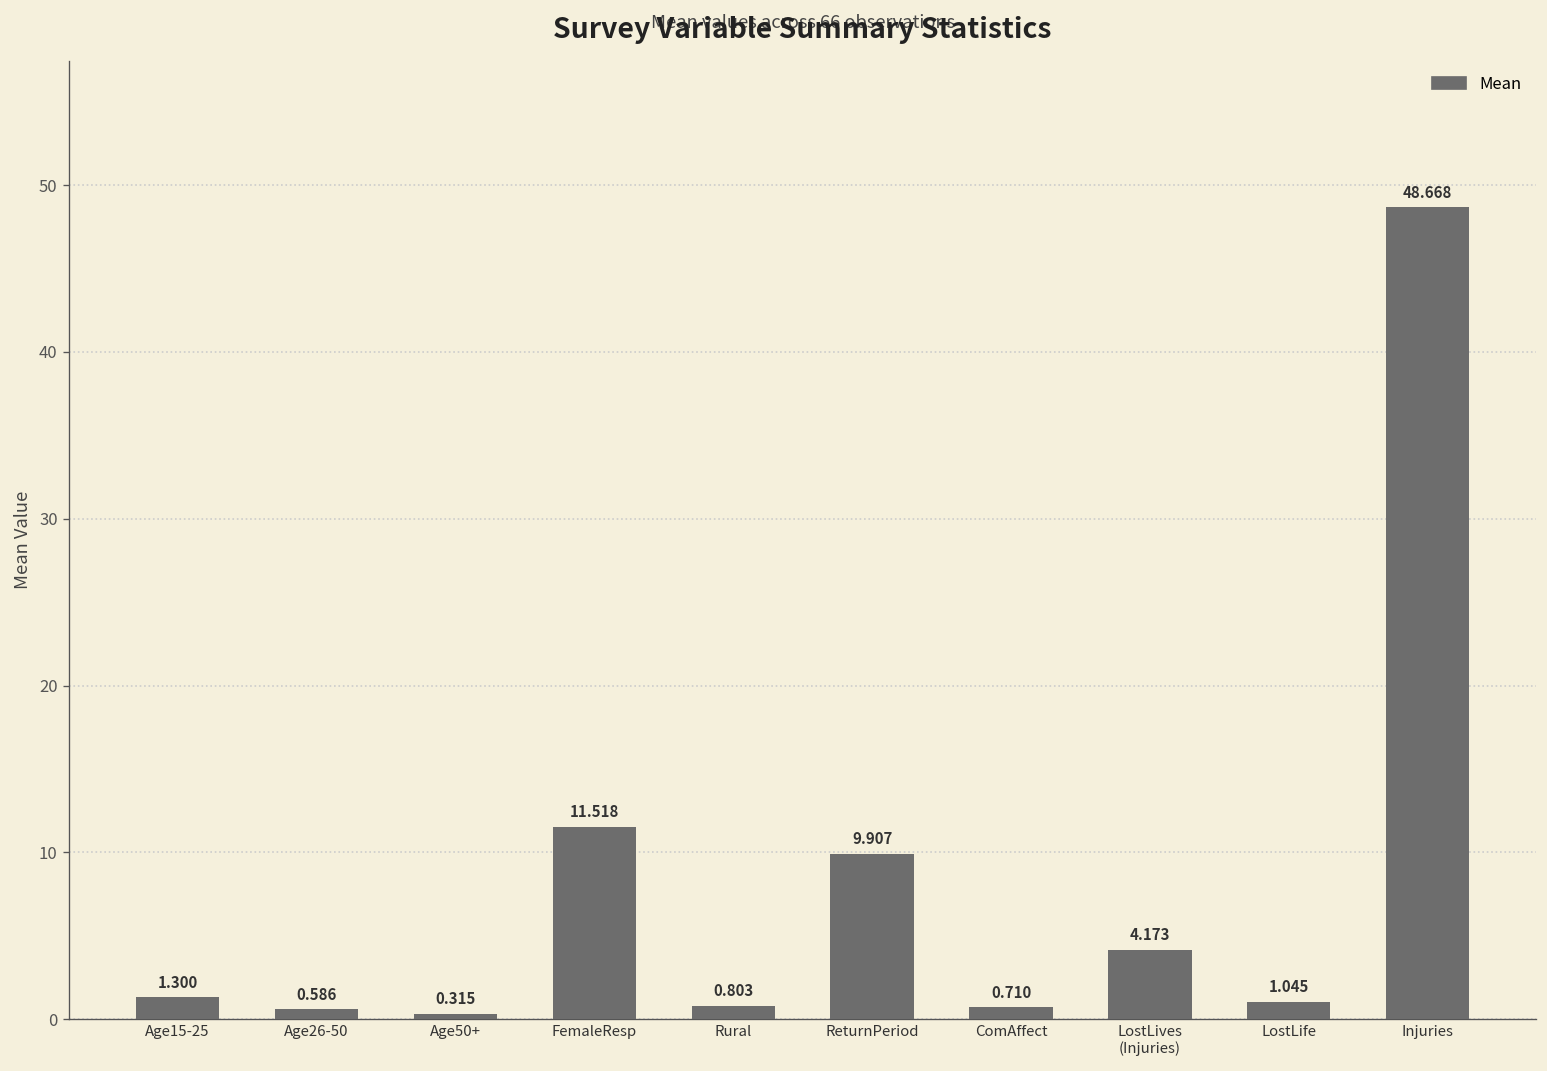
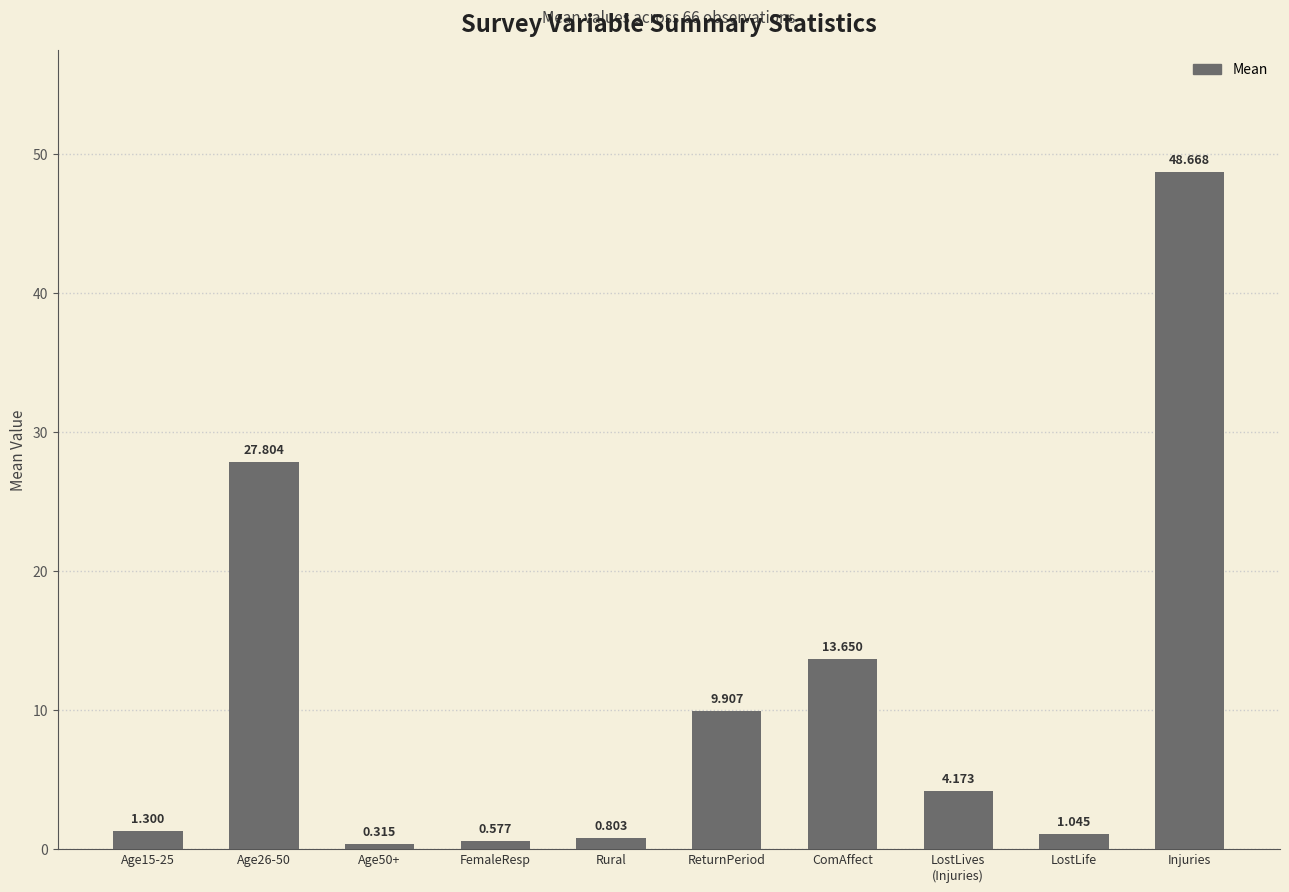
Age26-50: 0.586 -> 27.804
FemaleResp: 11.518 -> 0.577
ComAffect: 0.710 -> 13.650
